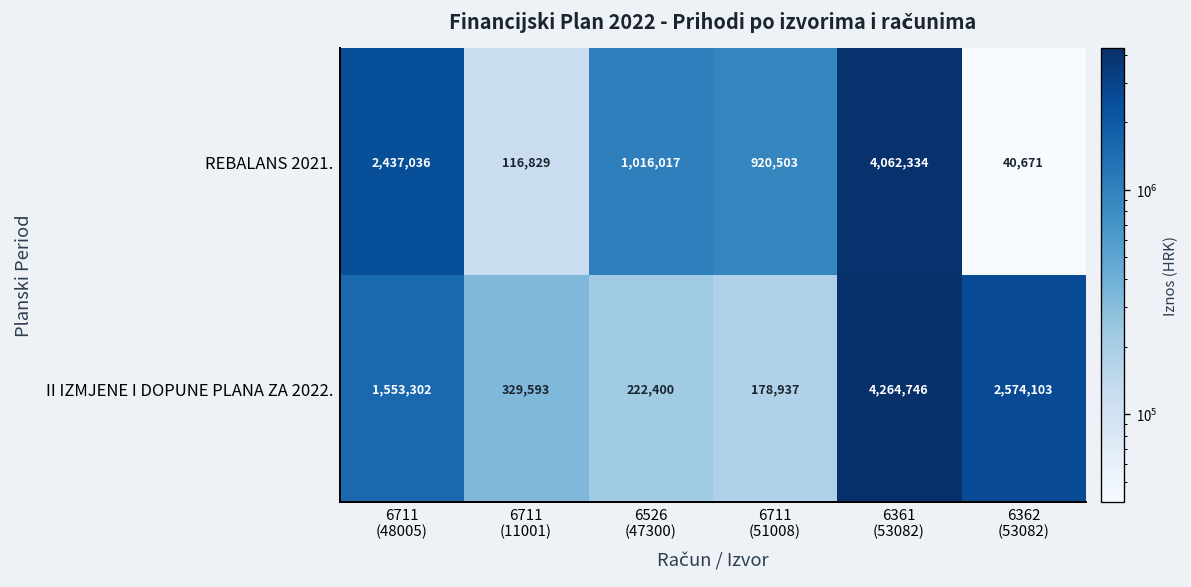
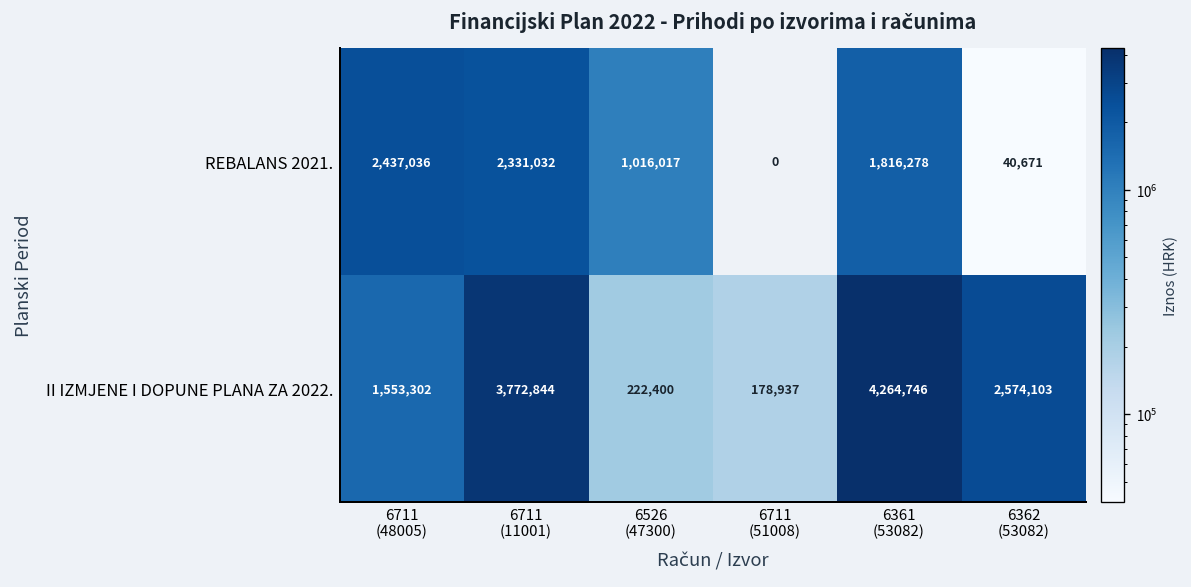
REBALANS 2021., 6711 (11001): 116,829 -> 2,331,032
REBALANS 2021., 6711 (51008): 920,503 -> 0
REBALANS 2021., 6361 (53082): 4,062,334 -> 1,816,278
II IZMJENE I DOPUNE PLANA ZA 2022., 6711 (11001): 329,593 -> 3,772,844
